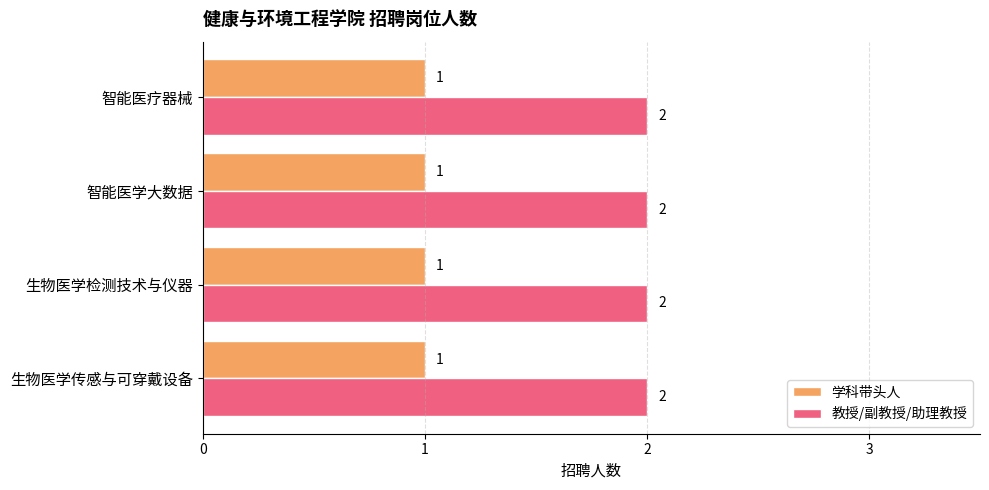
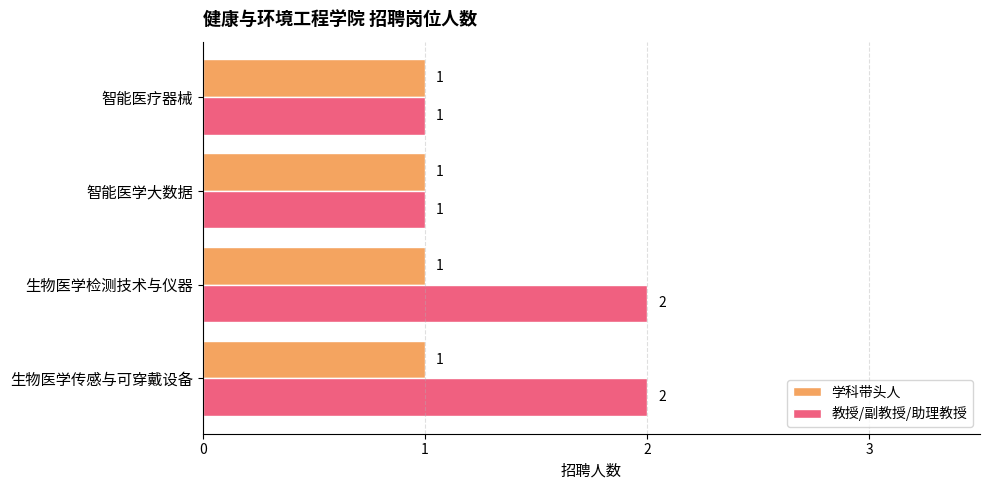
教授/副教授/助理教授, 智能医疗器械: 2 -> 1
教授/副教授/助理教授, 智能医学大数据: 2 -> 1
